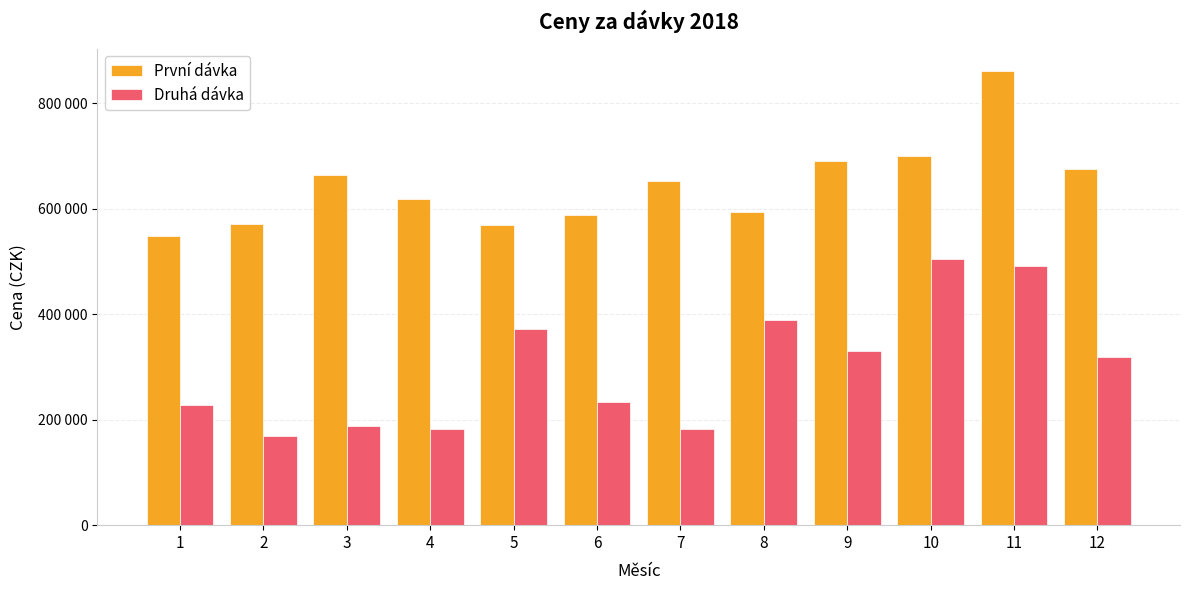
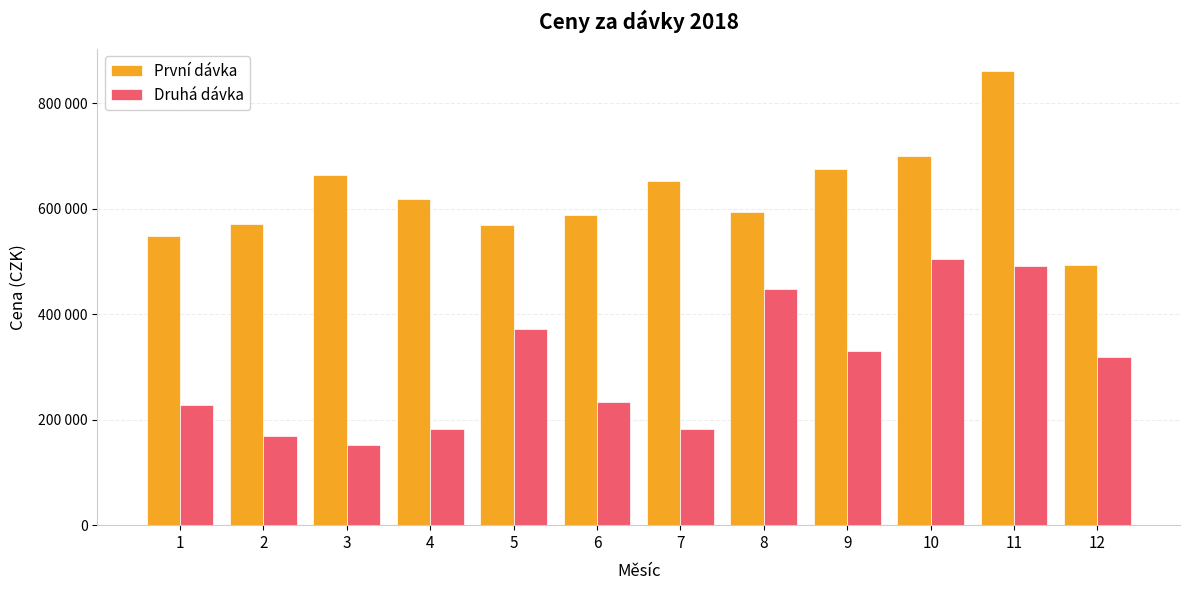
Druhá dávka, 3: 190000 -> 150000
Druhá dávka, 8: 390000 -> 450000
První dávka, 9: 690000 -> 680000
První dávka, 12: 680000 -> 490000
